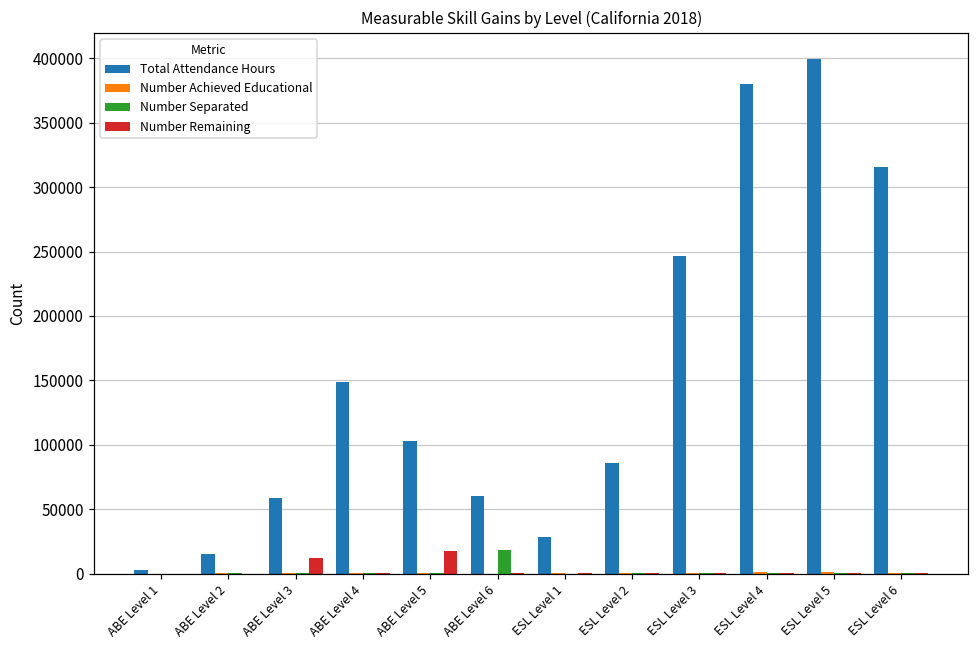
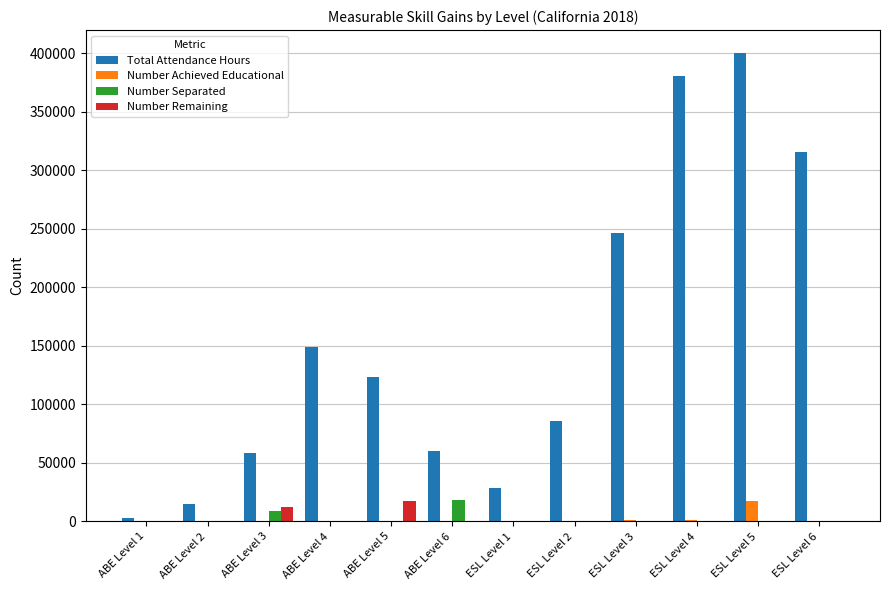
Number Separated, ABE Level 3: 0 -> 9000
Total Attendance Hours, ABE Level 5: 103000 -> 123000
Number Achieved Educational, ESL Level 5: 1000 -> 17000
